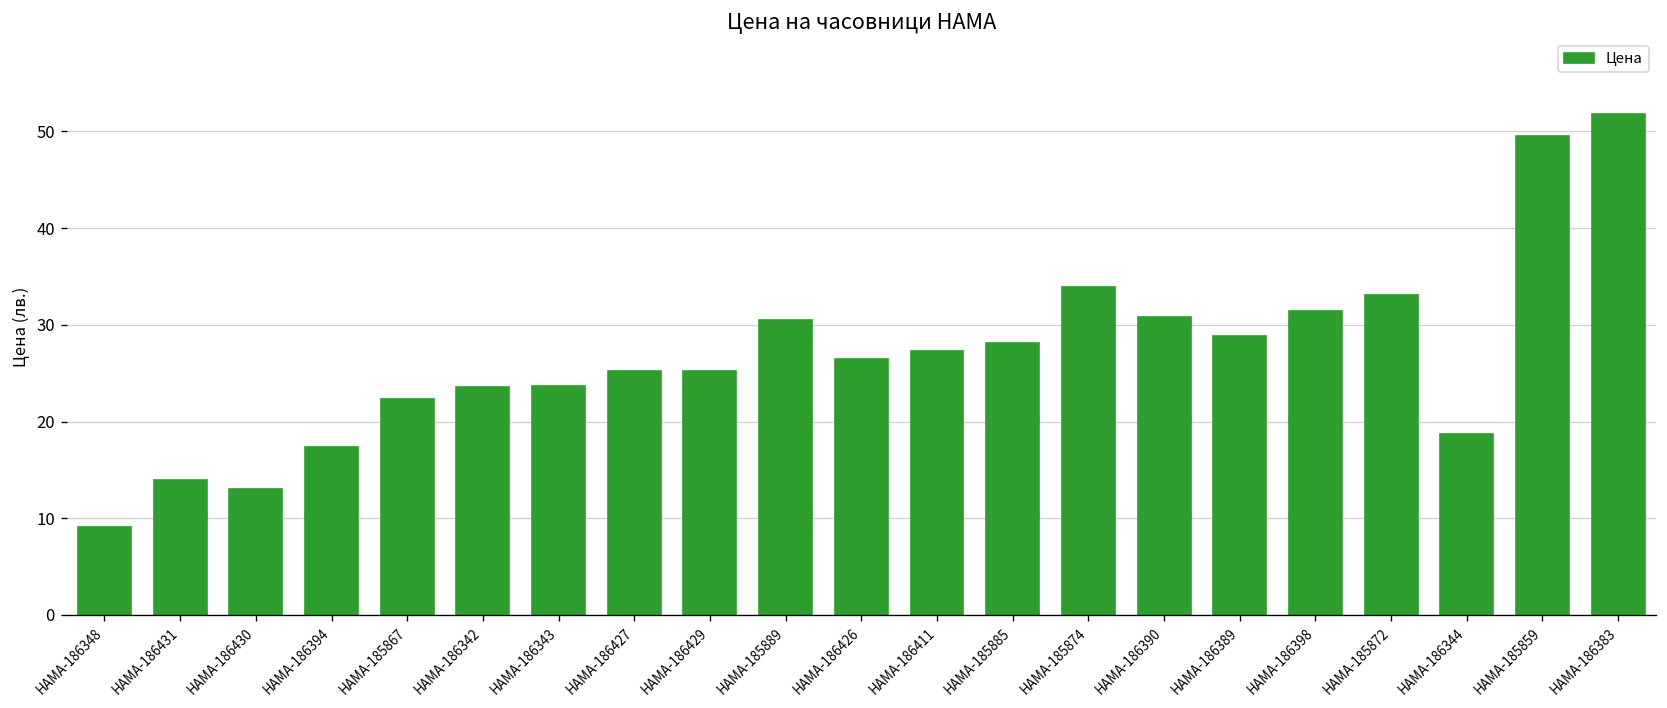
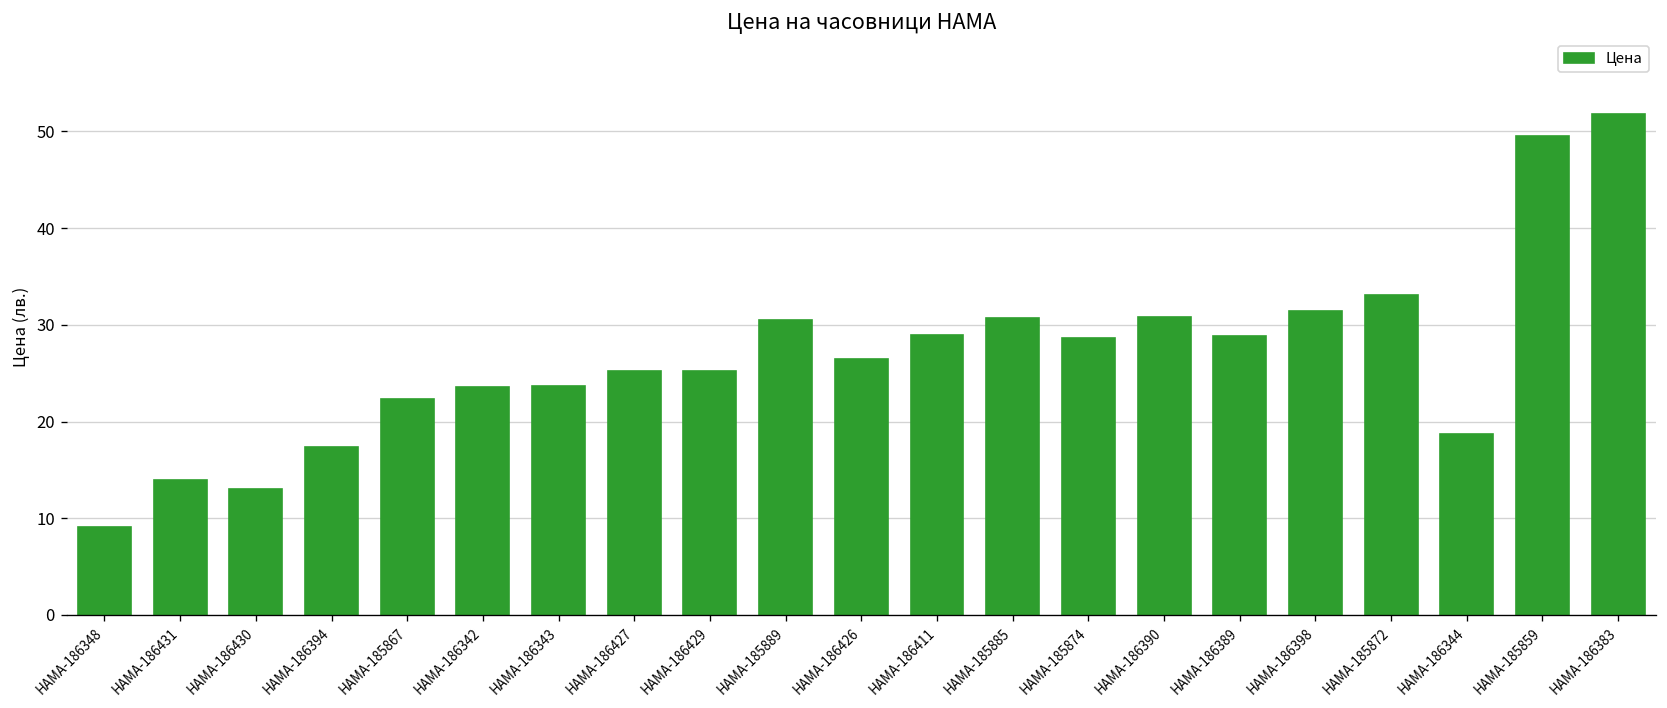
HAMA-186411: 27 -> 29
HAMA-185885: 28 -> 31
HAMA-185874: 34 -> 29
